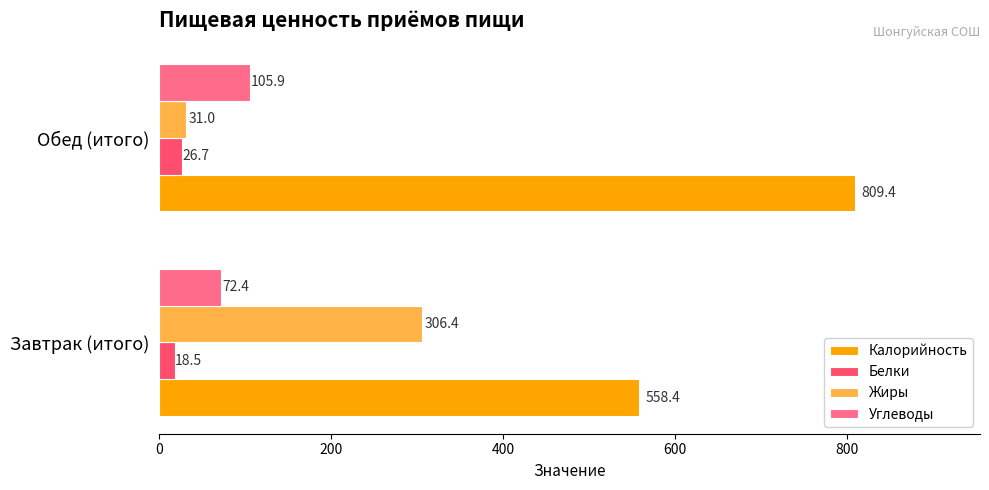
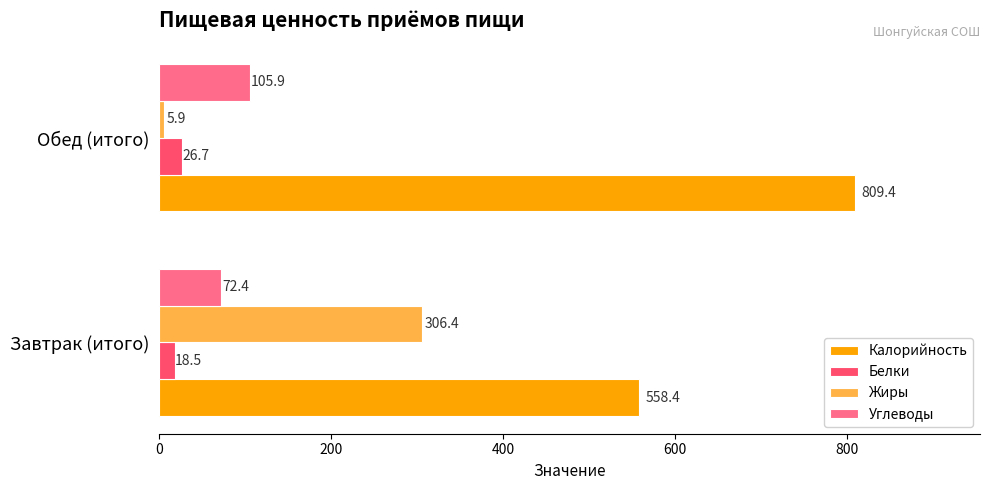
Жиры, Обед (итого): 31.0 -> 5.9
